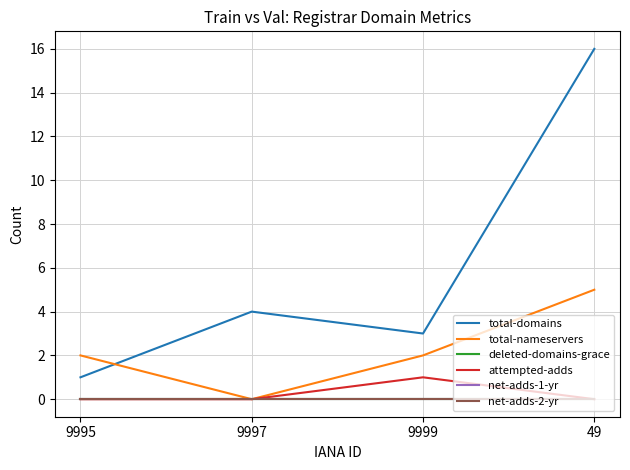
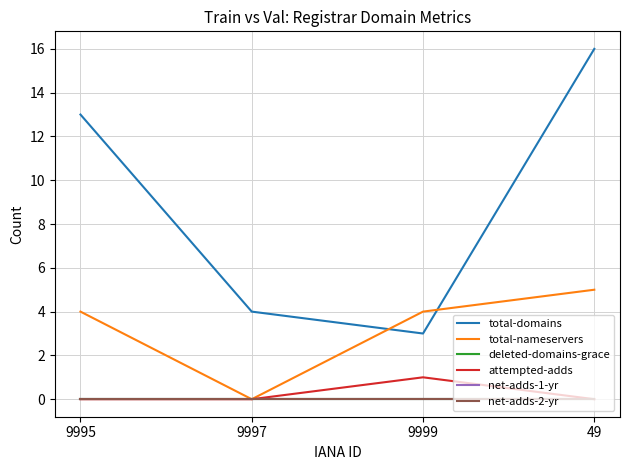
total-domains, 9995: 1 -> 13
total-nameservers, 9995: 2 -> 4
total-nameservers, 9999: 2 -> 4
